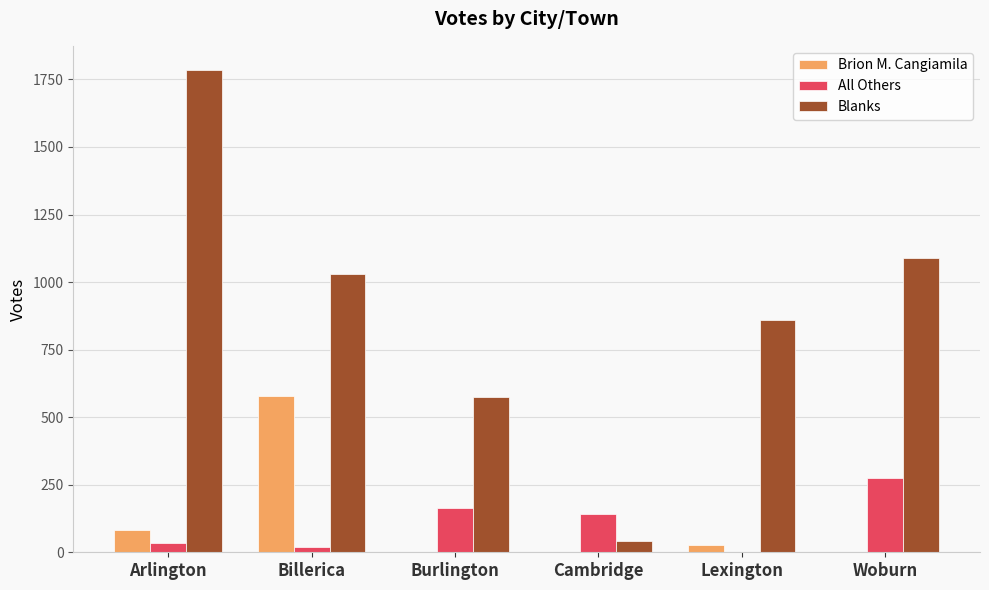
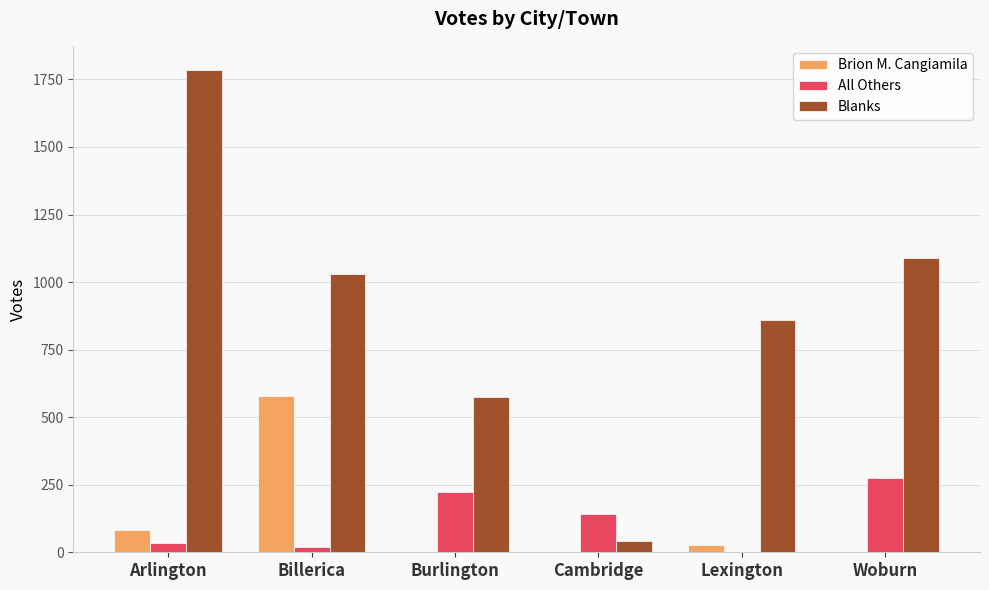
All Others, Burlington: 160 -> 220
